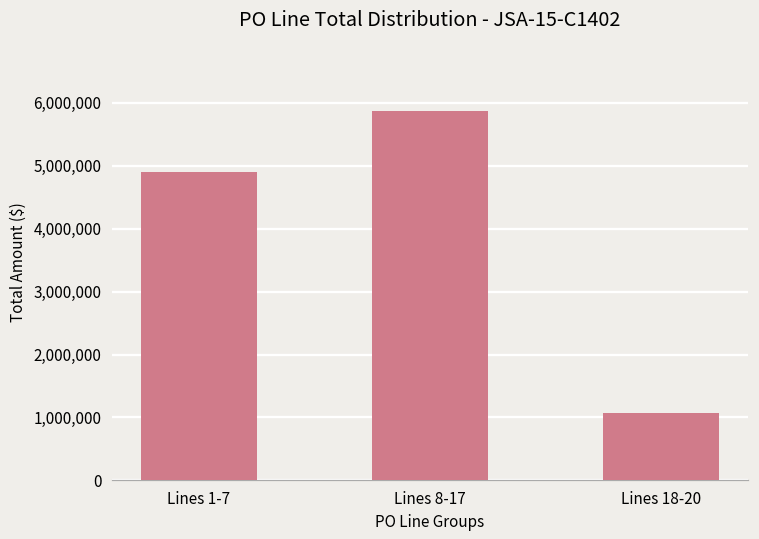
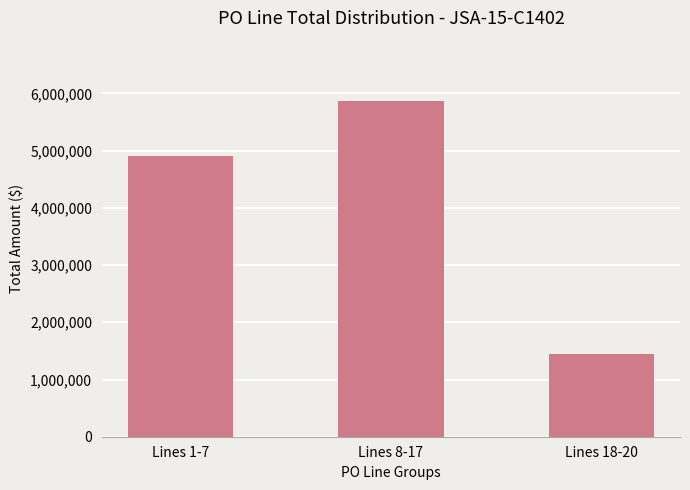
Lines 18-20: 1,100,000 -> 1,500,000
